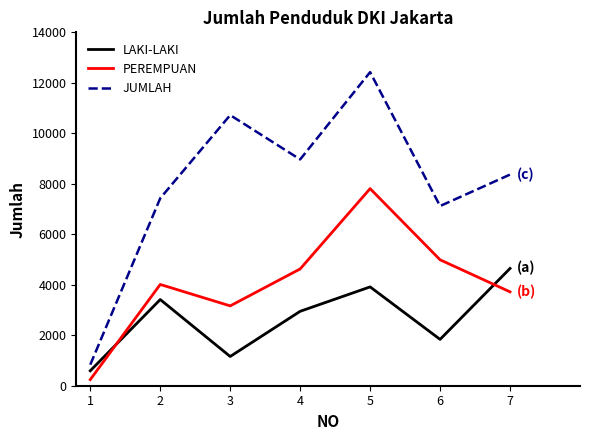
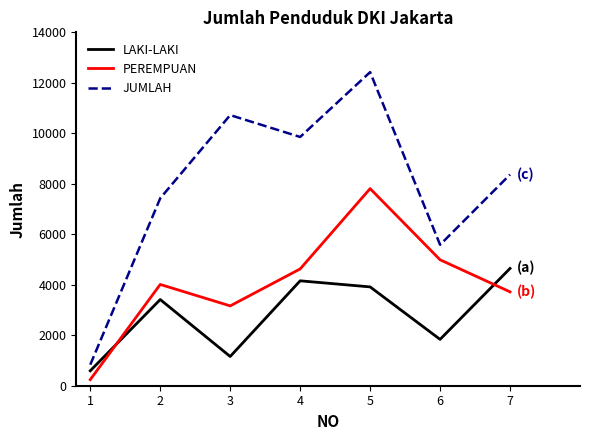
LAKI-LAKI, 4: 2900 -> 4200
JUMLAH, 4: 9000 -> 9900
JUMLAH, 6: 7100 -> 5600
